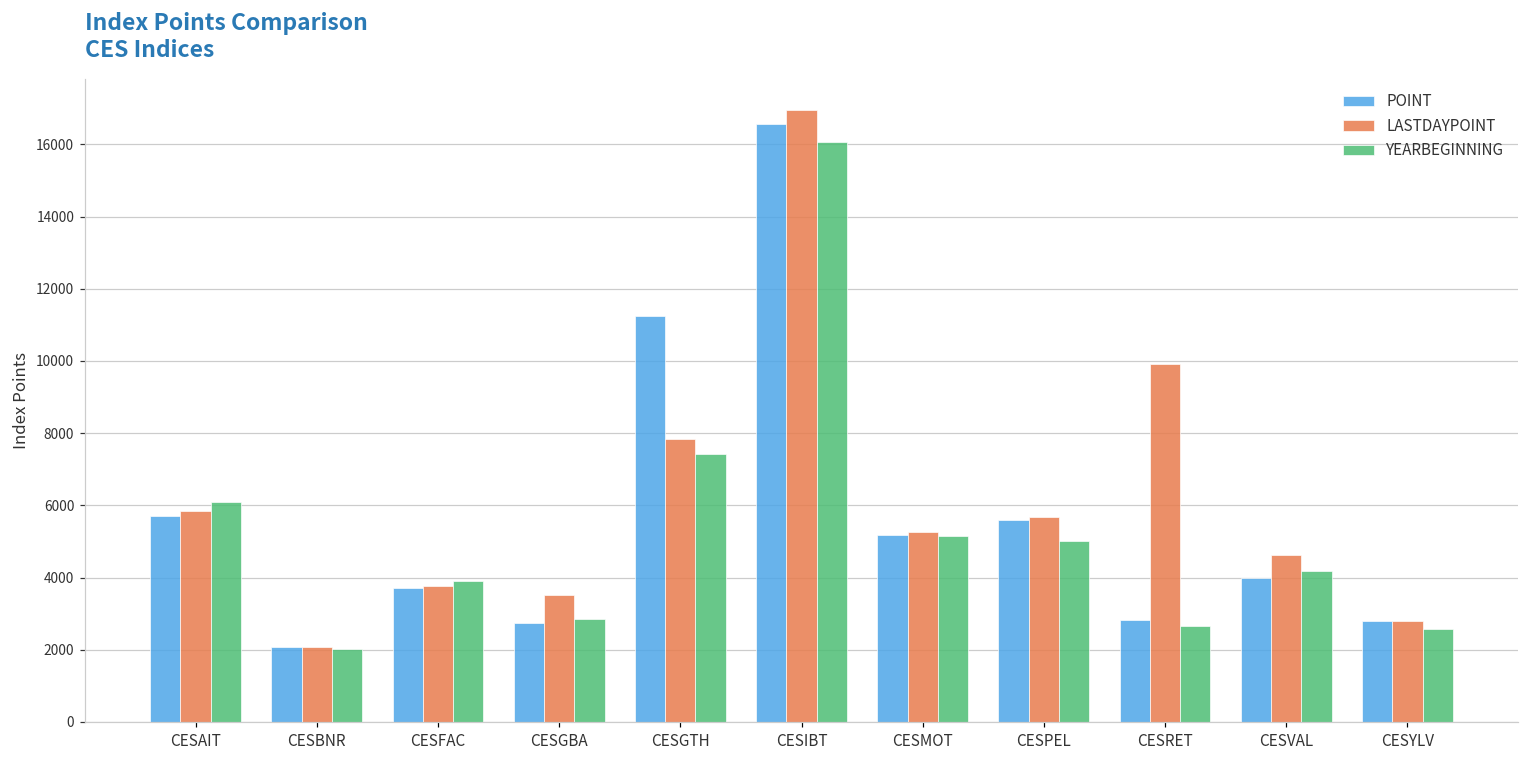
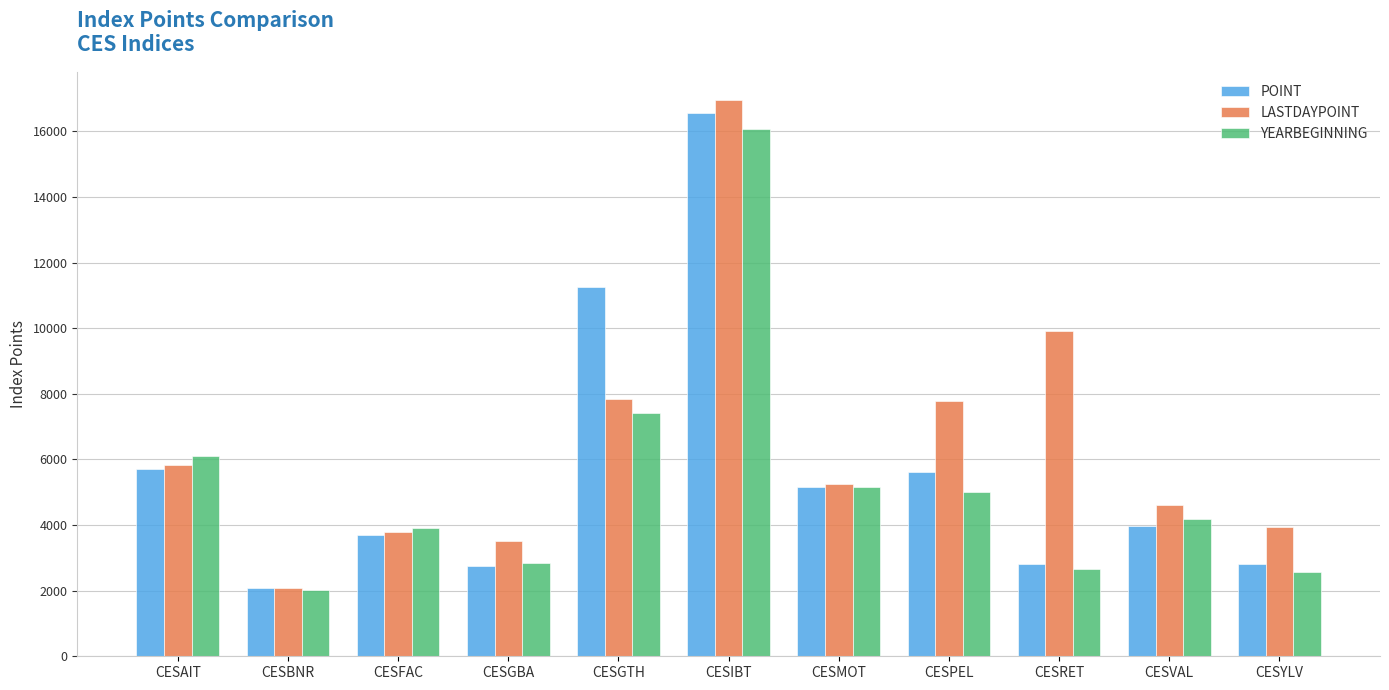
LASTDAYPOINT, CESPEL: 5700 -> 7800
LASTDAYPOINT, CESYLV: 2800 -> 3900
